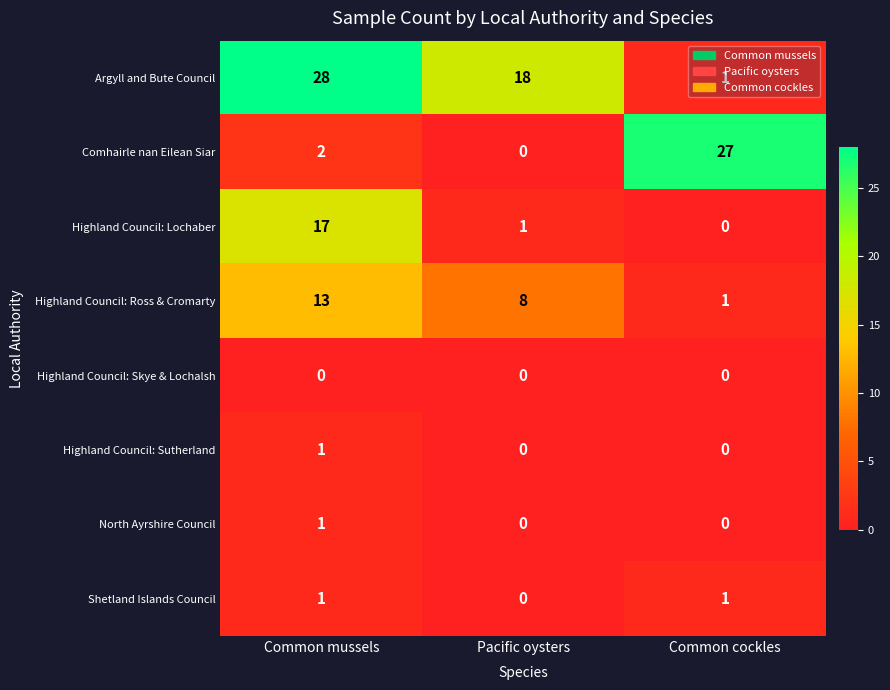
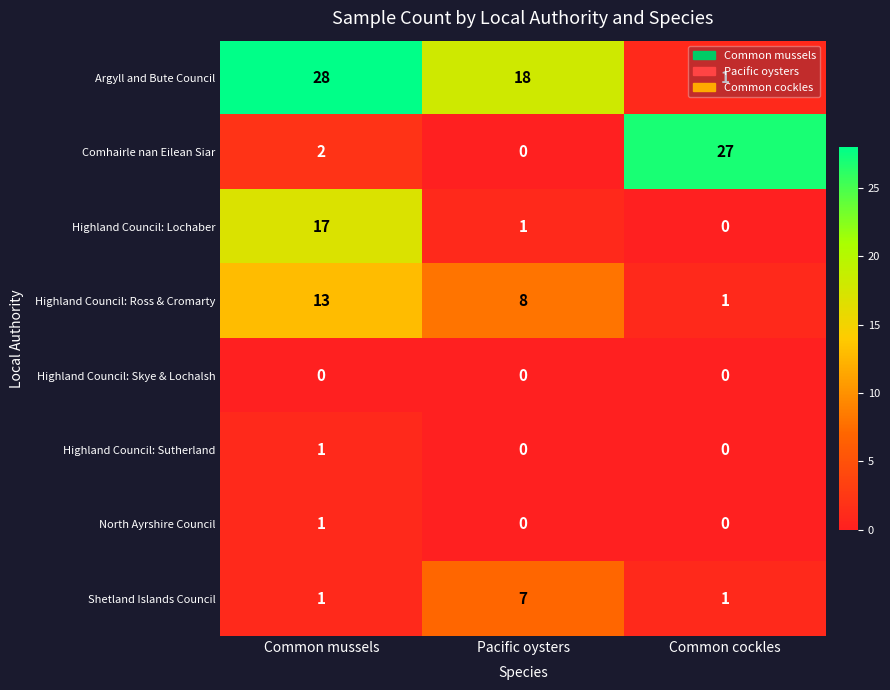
Shetland Islands Council, Pacific oysters: 0 -> 7
